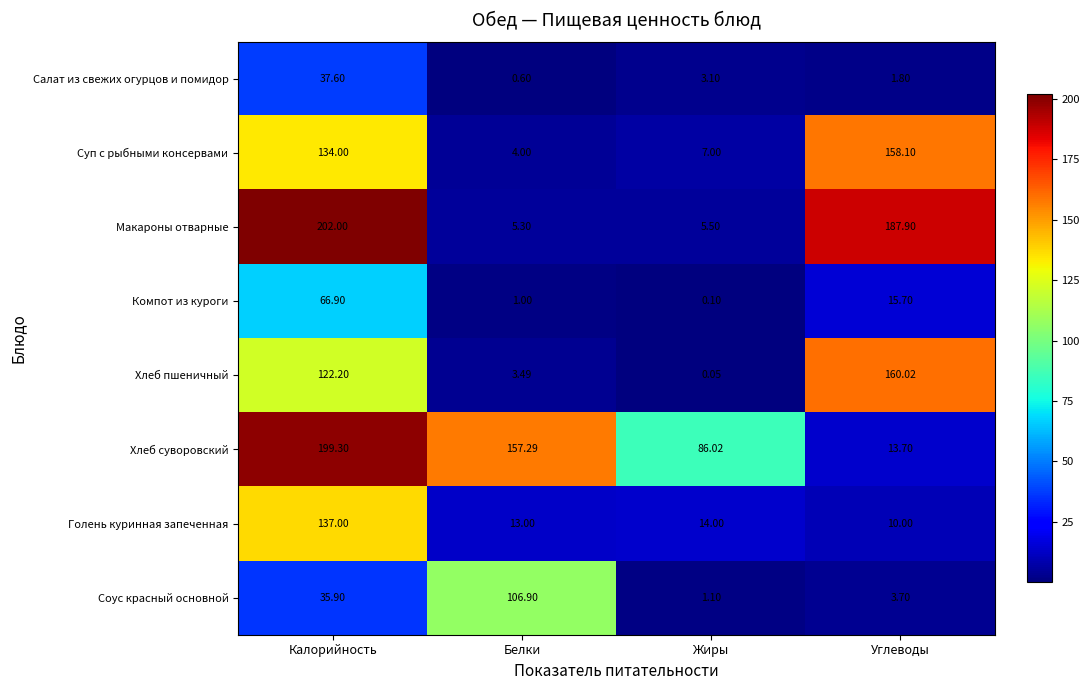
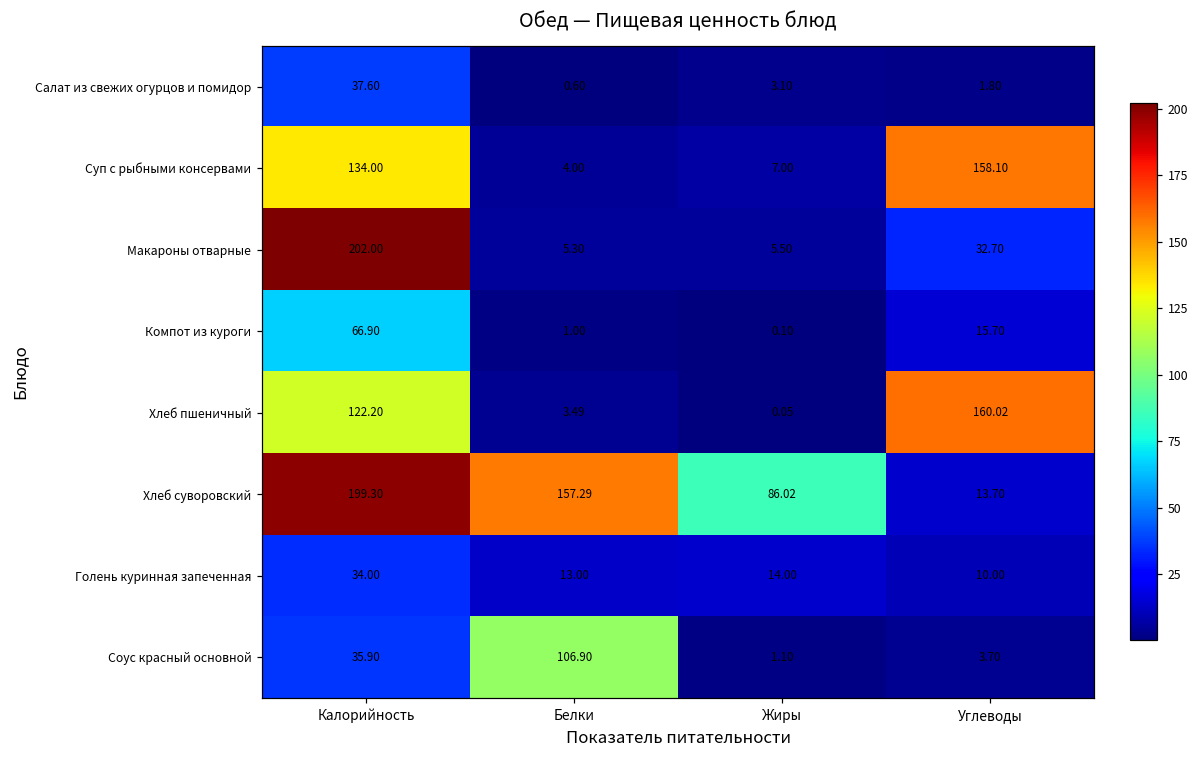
Макароны отварные, Углеводы: 187.90 -> 32.70
Голень куринная запеченная, Калорийность: 137.00 -> 34.00
